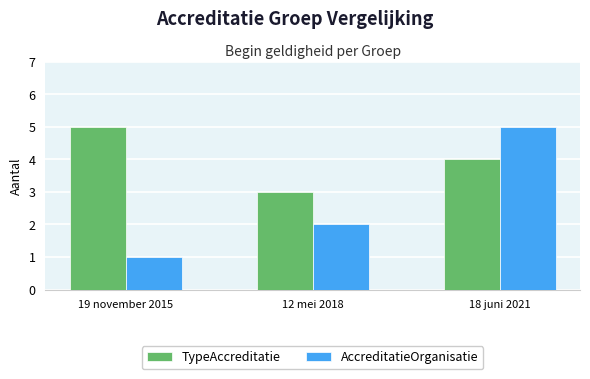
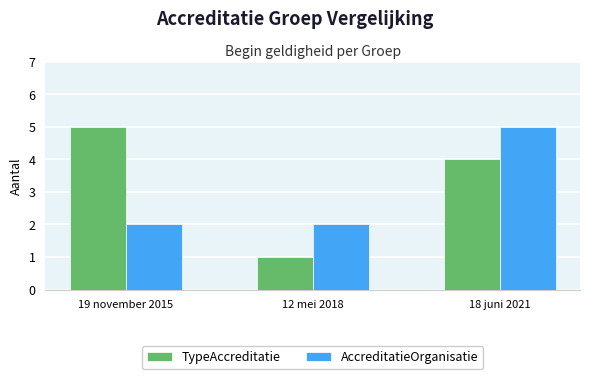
AccreditatieOrganisatie, 19 november 2015: 1 -> 2
TypeAccreditatie, 12 mei 2018: 3 -> 1
